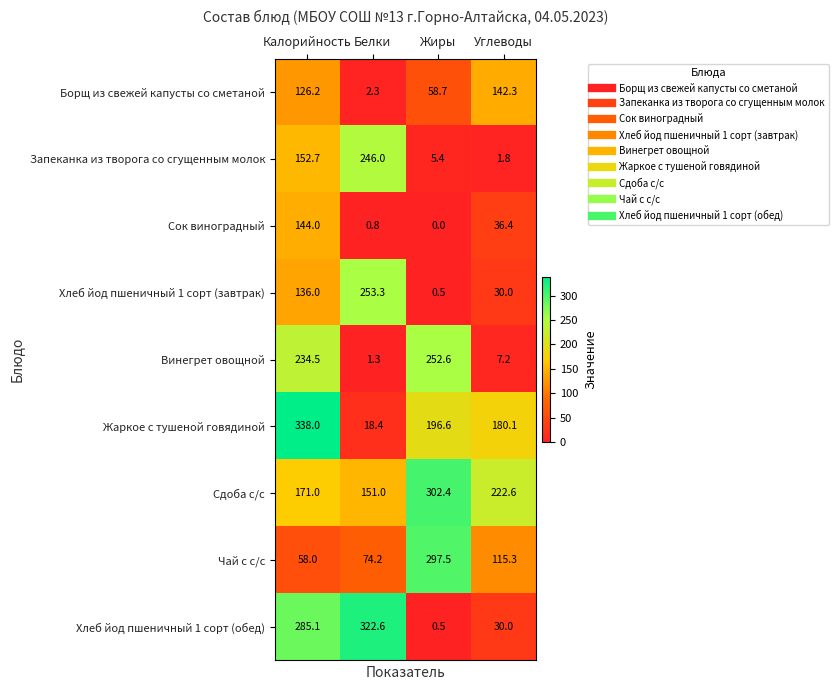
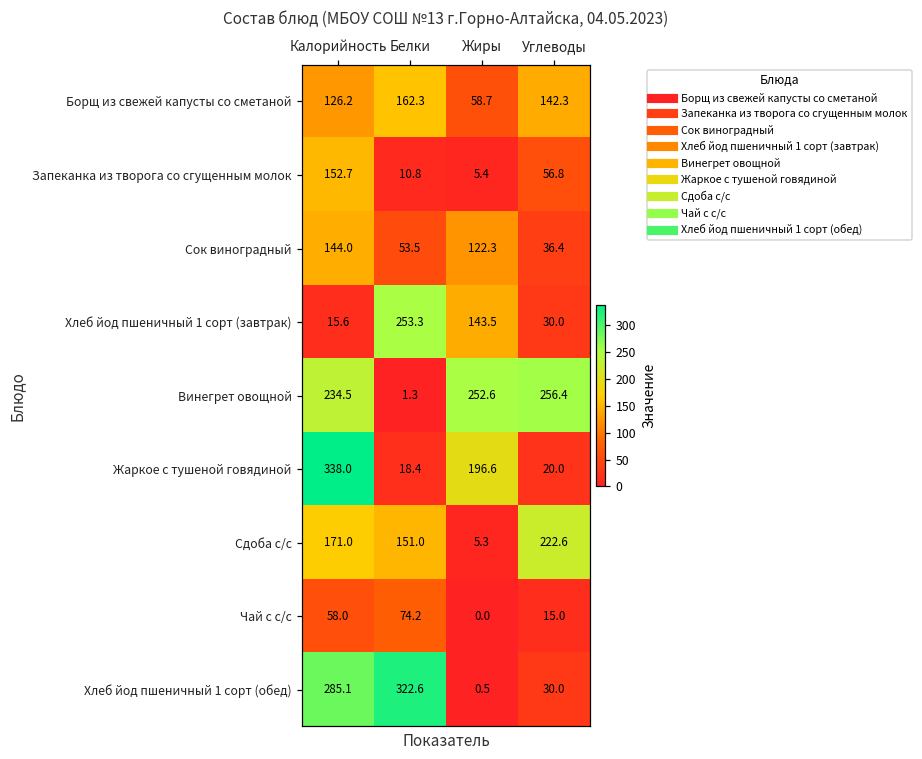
Борщ из свежей капусты со сметаной, Белки: 2.3 -> 162.3
Запеканка из творога со сгущенным молок, Белки: 246.0 -> 10.8
Запеканка из творога со сгущенным молок, Углеводы: 1.8 -> 56.8
Сок виноградный, Белки: 0.8 -> 53.5
Сок виноградный, Жиры: 0.0 -> 122.3
Хлеб йод пшеничный 1 сорт (завтрак), Калорийность: 136.0 -> 15.6
Хлеб йод пшеничный 1 сорт (завтрак), Жиры: 0.5 -> 143.5
Винегрет овощной, Углеводы: 7.2 -> 256.4
Жаркое с тушеной говядиной, Углеводы: 180.1 -> 20.0
Сдоба с/с, Жиры: 302.4 -> 5.3
Чай с с/с, Жиры: 297.5 -> 0.0
Чай с с/с, Углеводы: 115.3 -> 15.0
